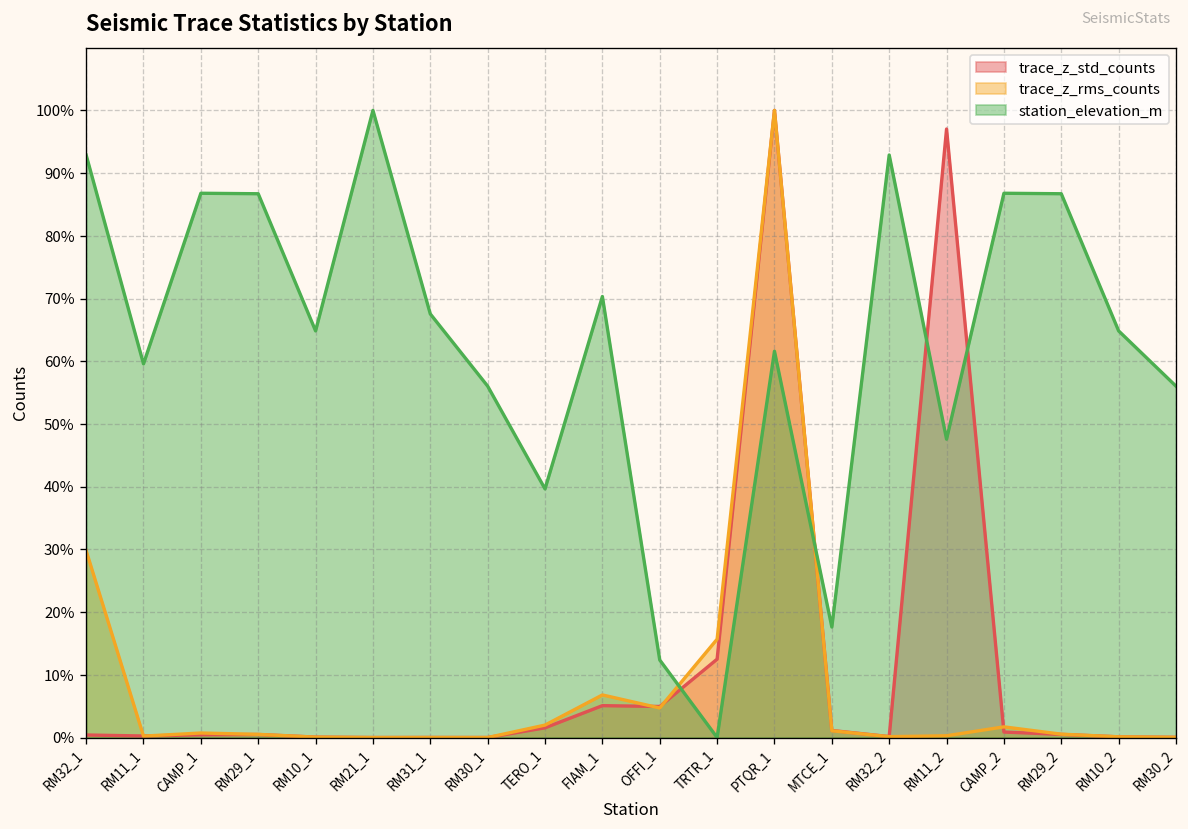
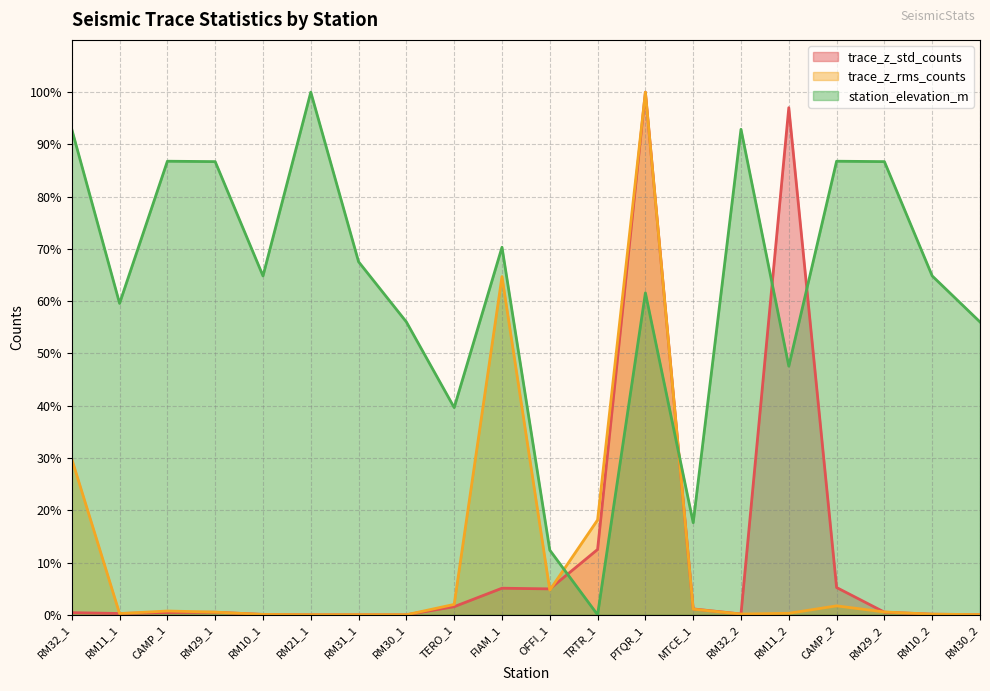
trace_z_rms_counts, FIAM_1: 7% -> 65%
trace_z_rms_counts, TRTR_1: 16% -> 18%
trace_z_std_counts, CAMP_2: 1% -> 5%
